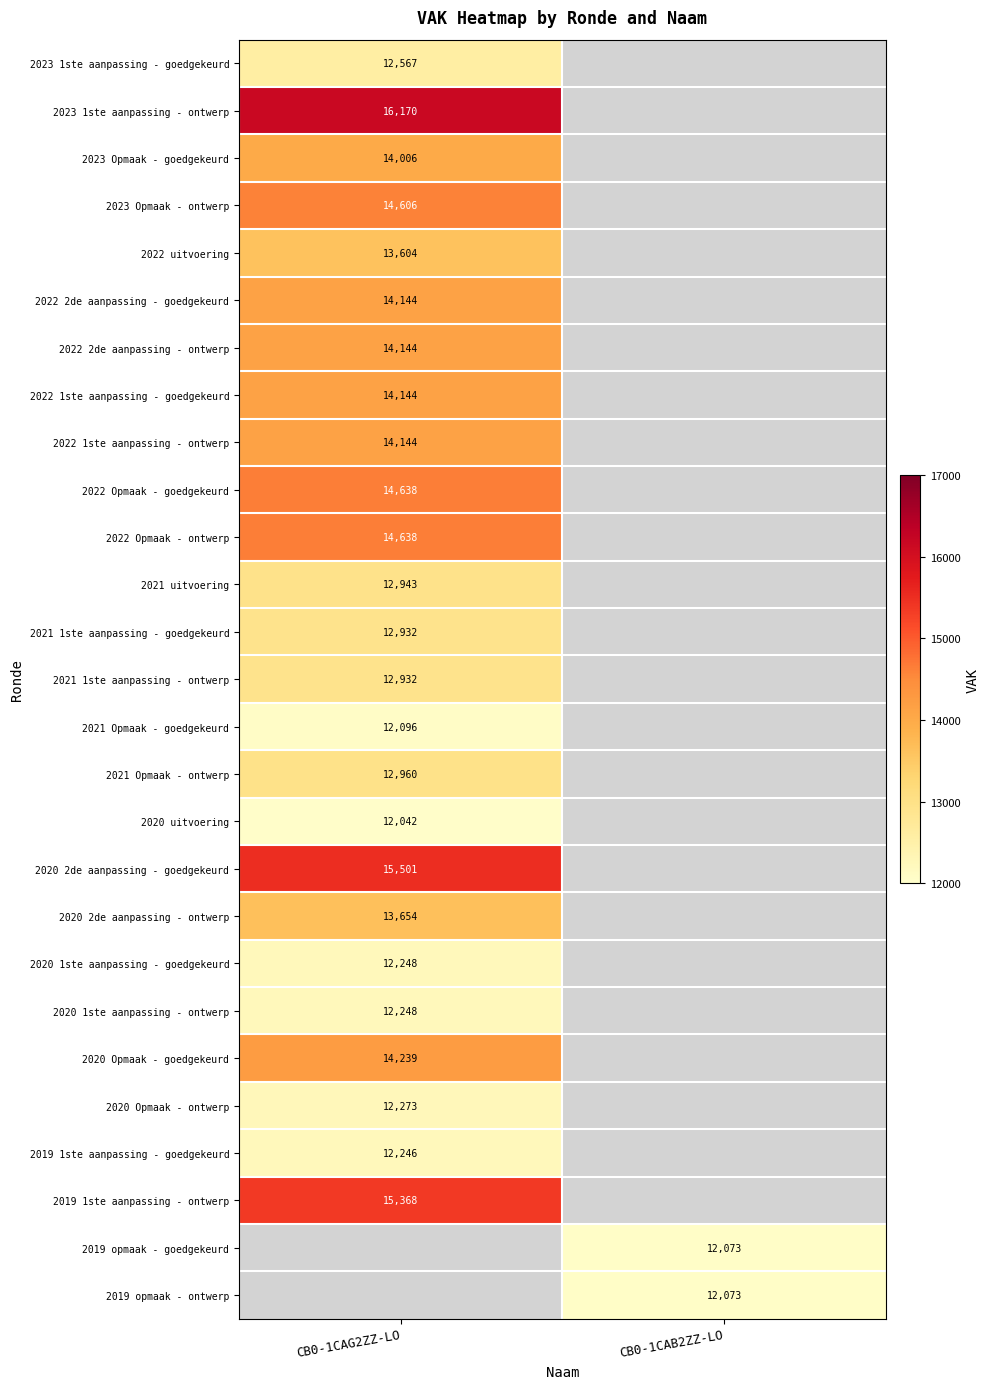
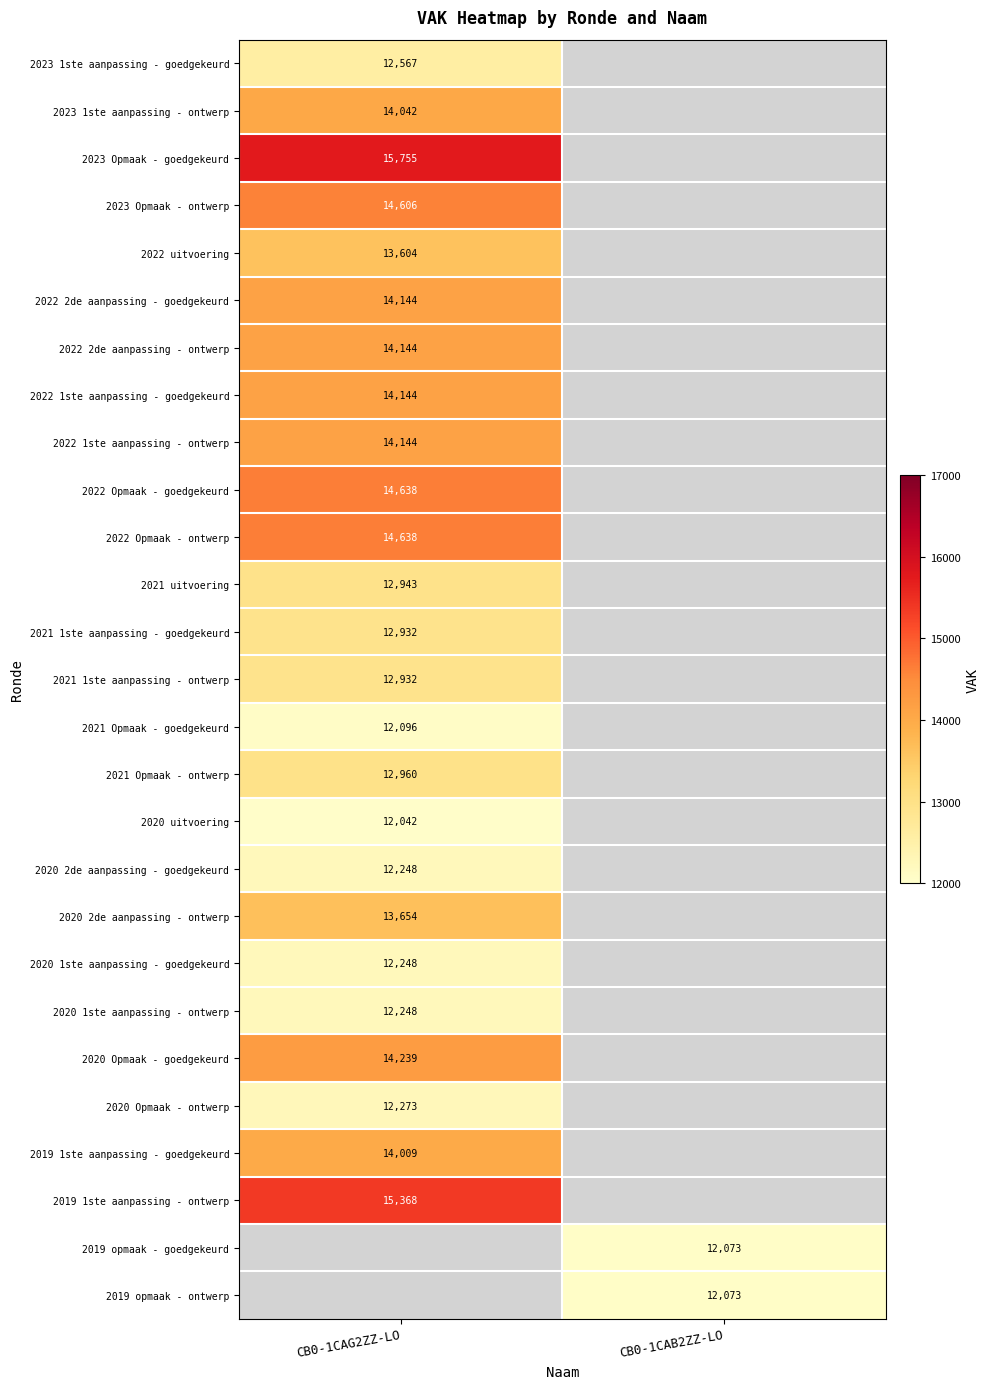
2023 1ste aanpassing - ontwerp, CB0-1CAG2ZZ-LO: 16,170 -> 14,042
2023 Opmaak - goedgekeurd, CB0-1CAG2ZZ-LO: 14,006 -> 15,755
2020 2de aanpassing - goedgekeurd, CB0-1CAG2ZZ-LO: 15,501 -> 12,248
2019 1ste aanpassing - goedgekeurd, CB0-1CAG2ZZ-LO: 12,246 -> 14,009
